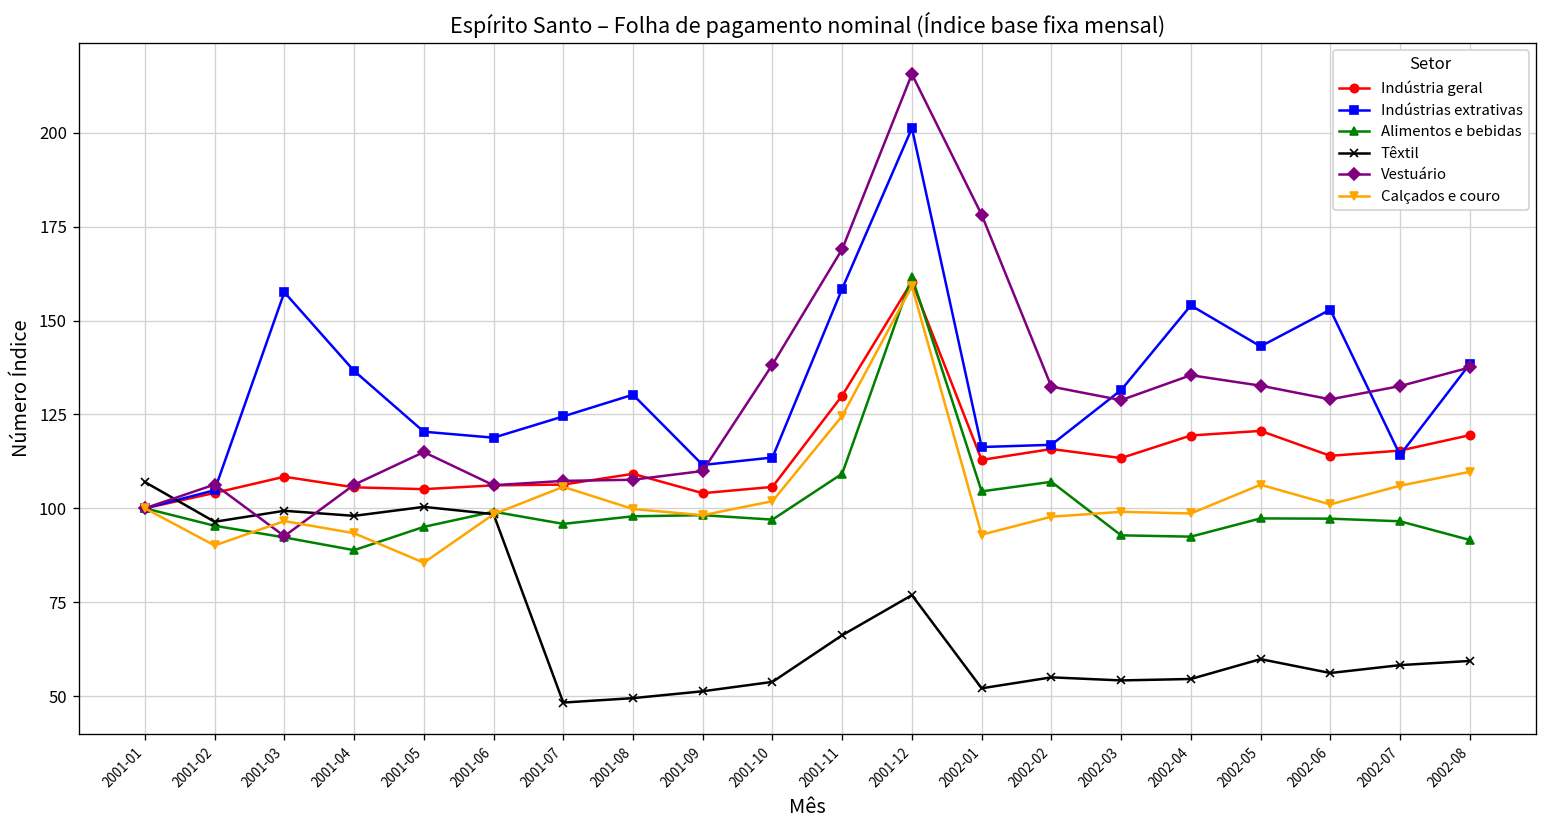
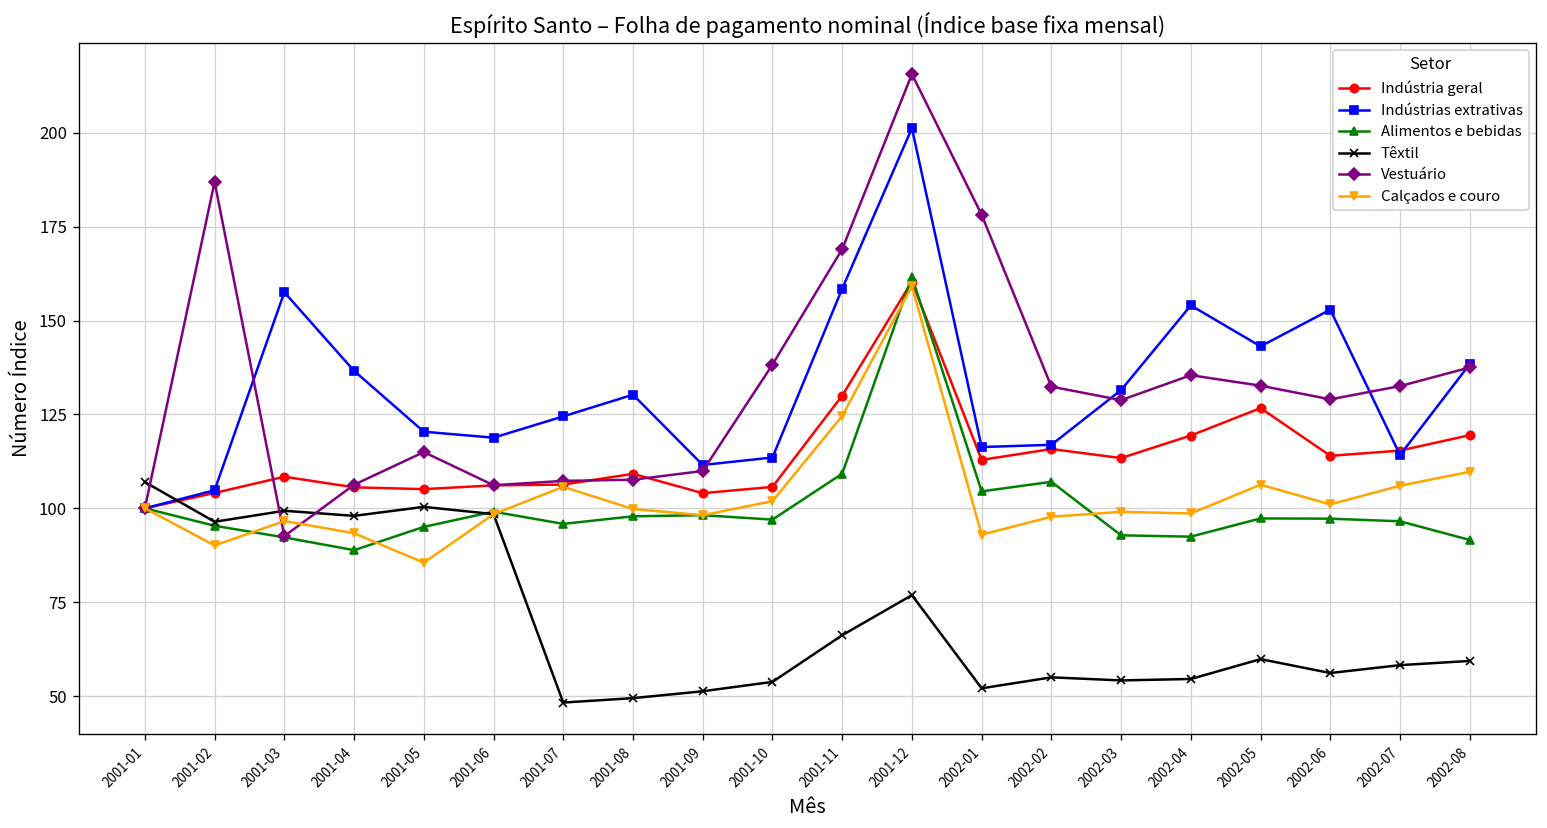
Vestuário, 2001-02: 106 -> 187
Indústria geral, 2002-05: 121 -> 127
